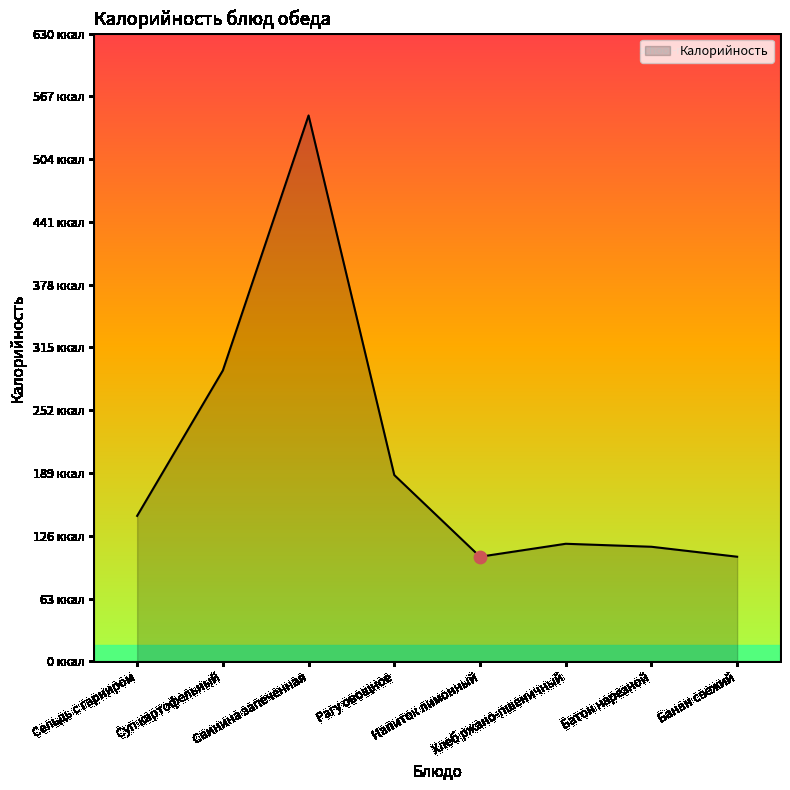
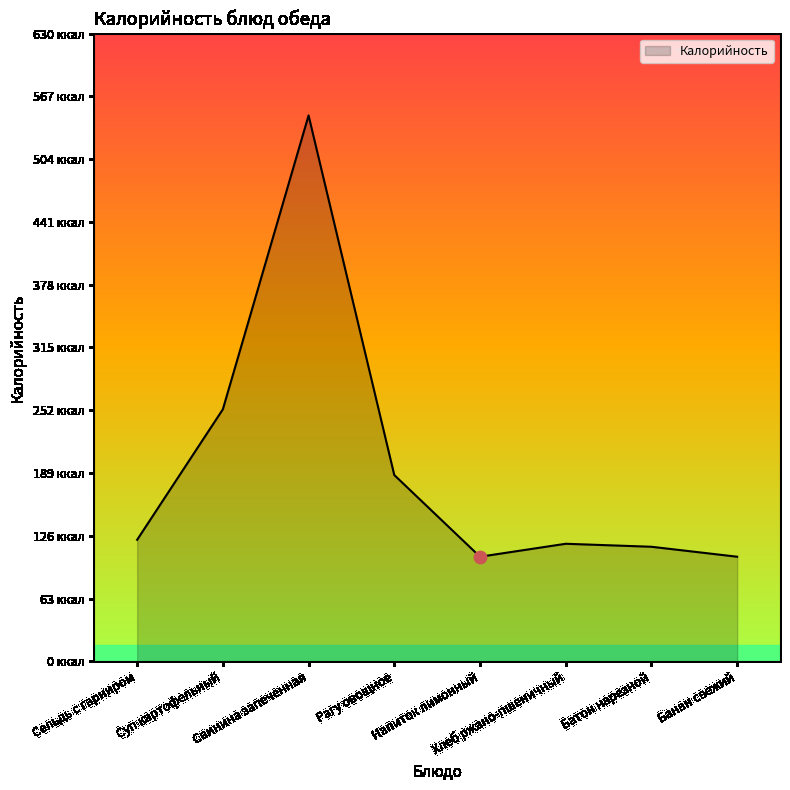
Калорийность, Сельдь с гарниром: 150 ккал -> 120 ккал
Калорийность, Суп картофельный: 290 ккал -> 250 ккал
